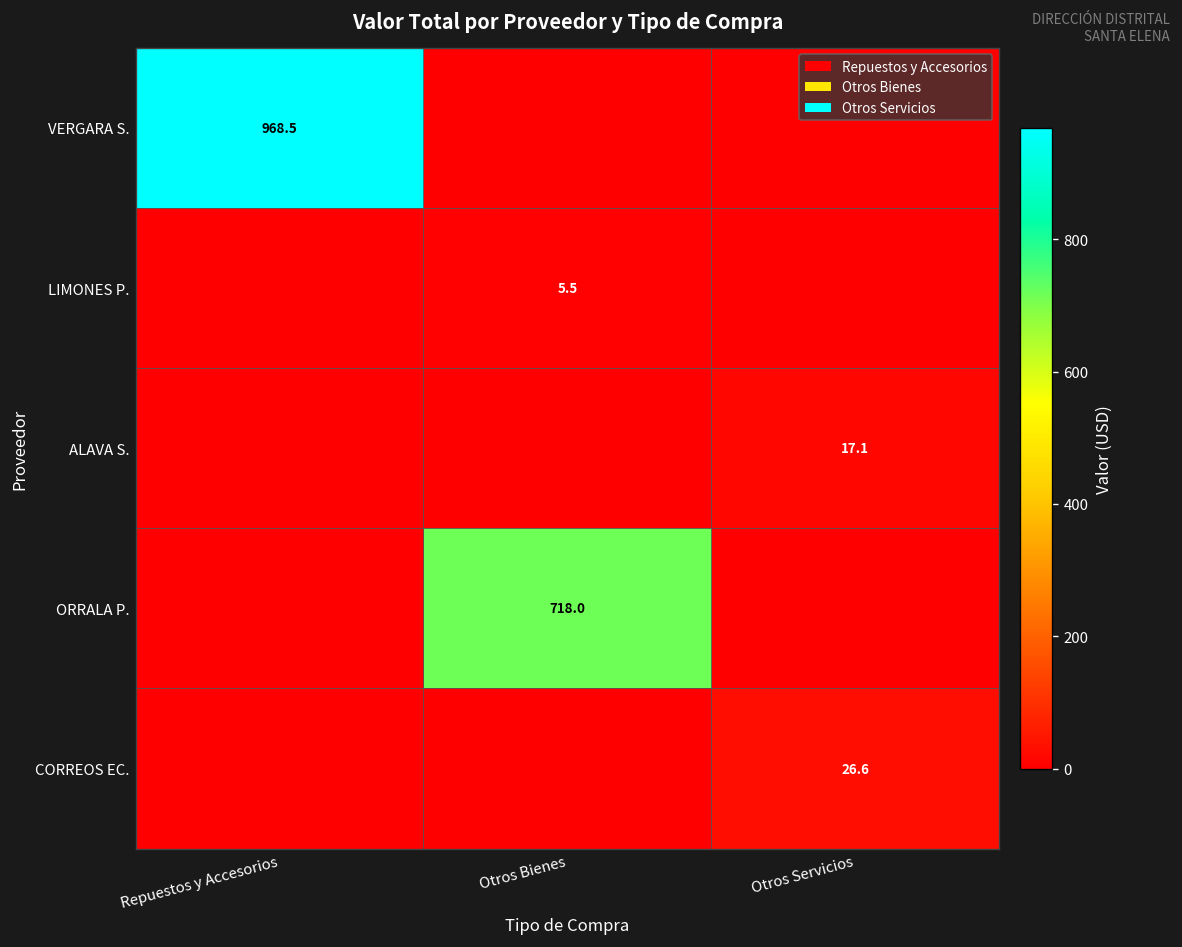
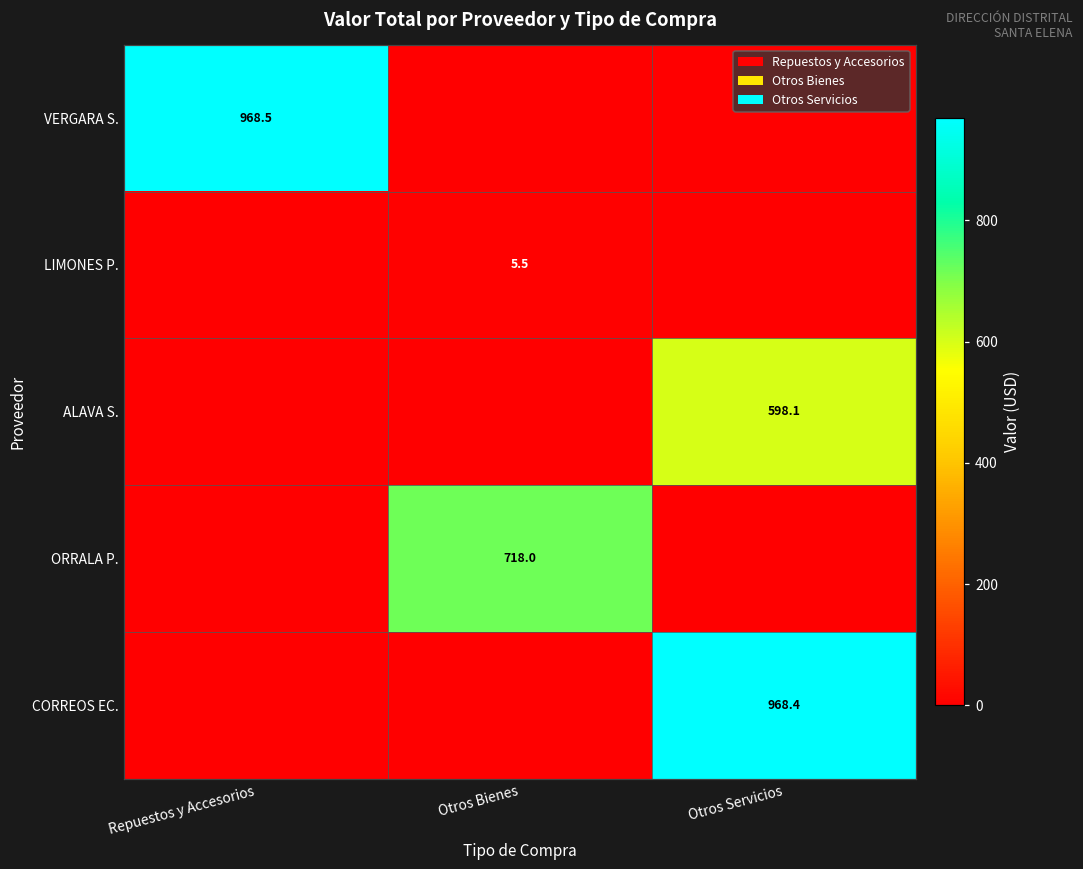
ALAVA S., Otros Servicios: 17.1 -> 598.1
CORREOS EC., Otros Servicios: 26.6 -> 968.4
